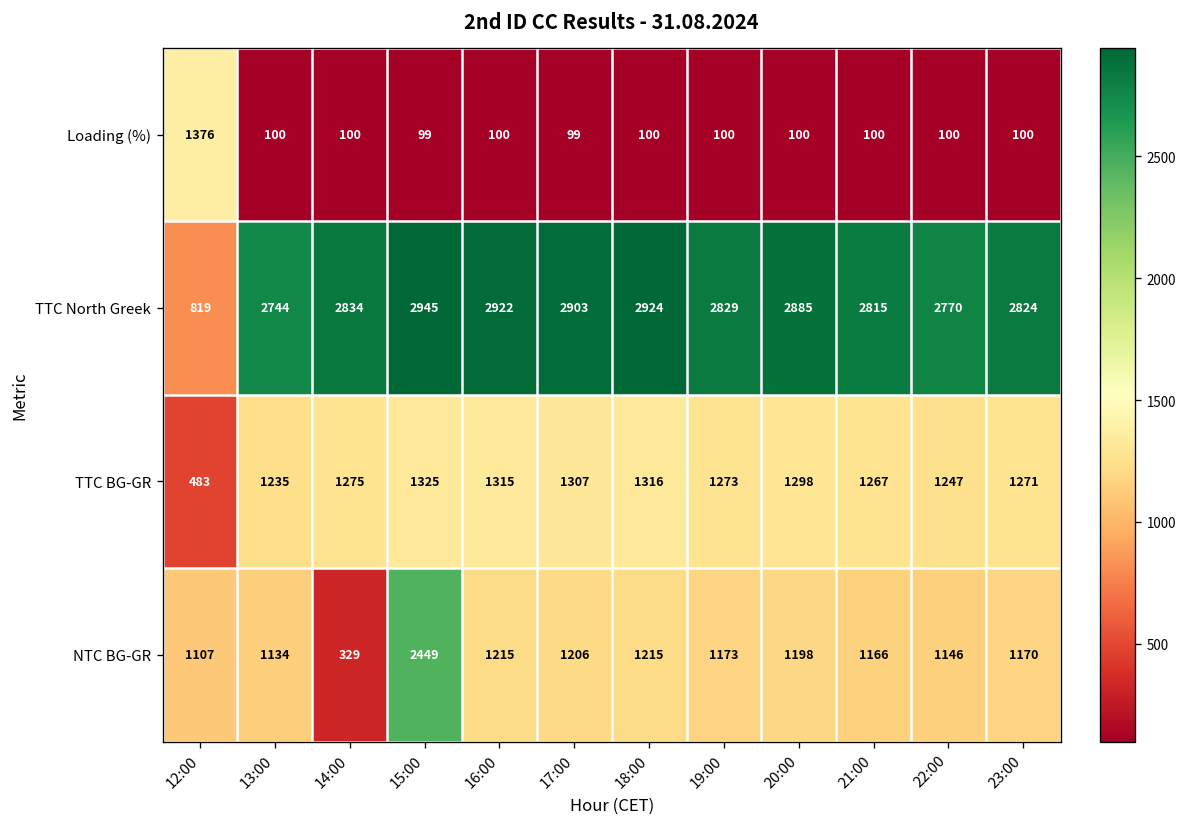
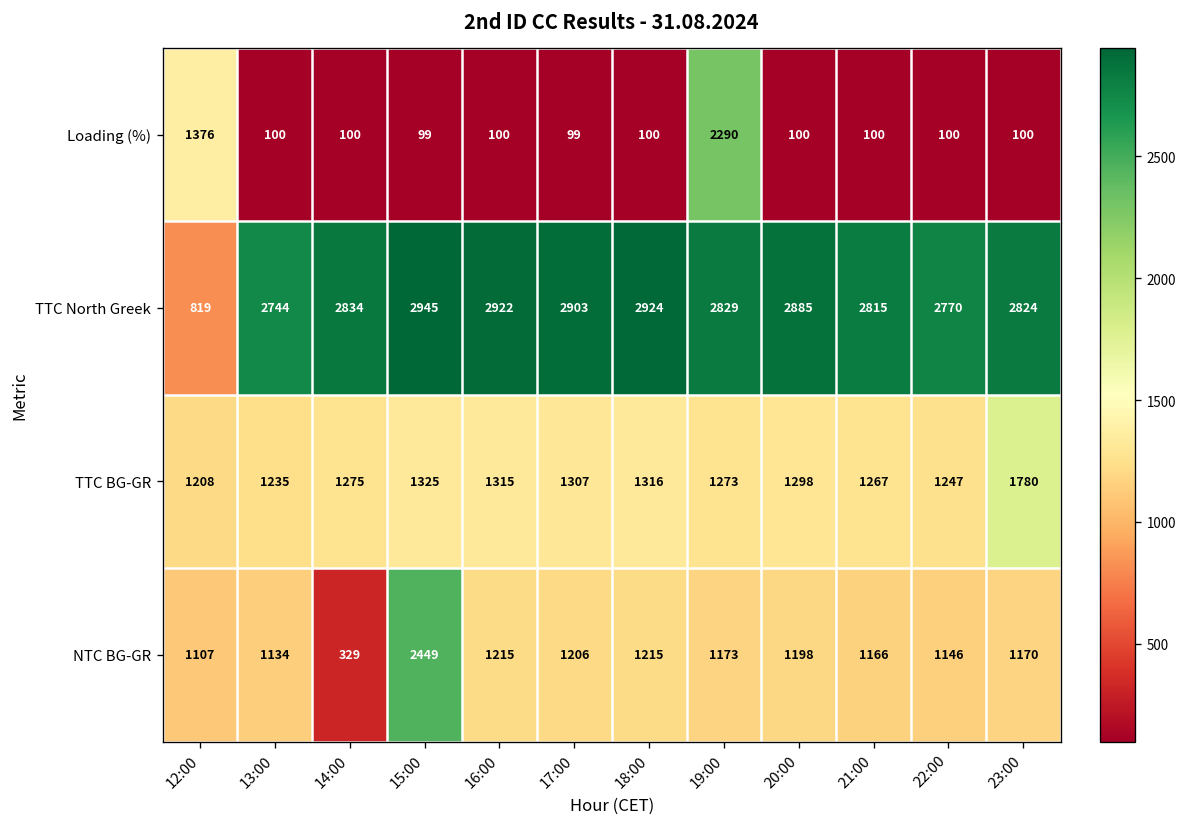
Loading (%), 19:00: 100 -> 2290
TTC BG-GR, 12:00: 483 -> 1208
TTC BG-GR, 23:00: 1271 -> 1780
